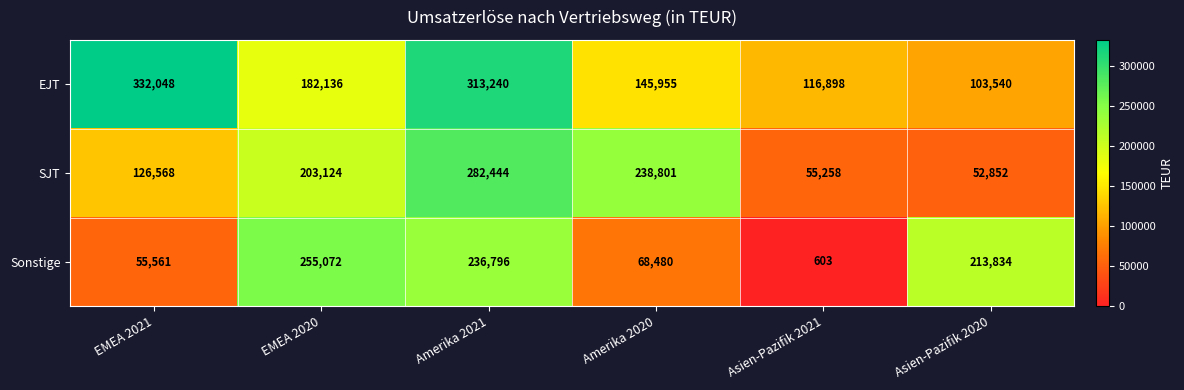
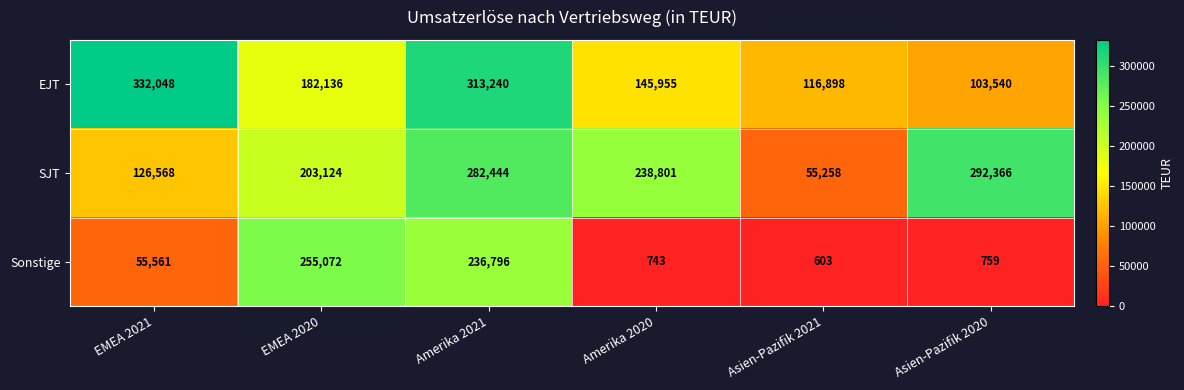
SJT, Asien-Pazifik 2020: 52,852 -> 292,366
Sonstige, Amerika 2020: 68,480 -> 743
Sonstige, Asien-Pazifik 2020: 213,834 -> 759
